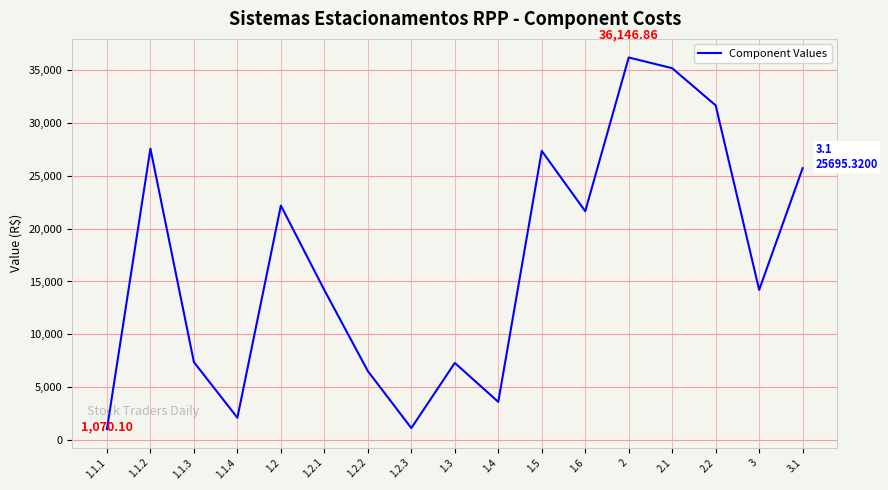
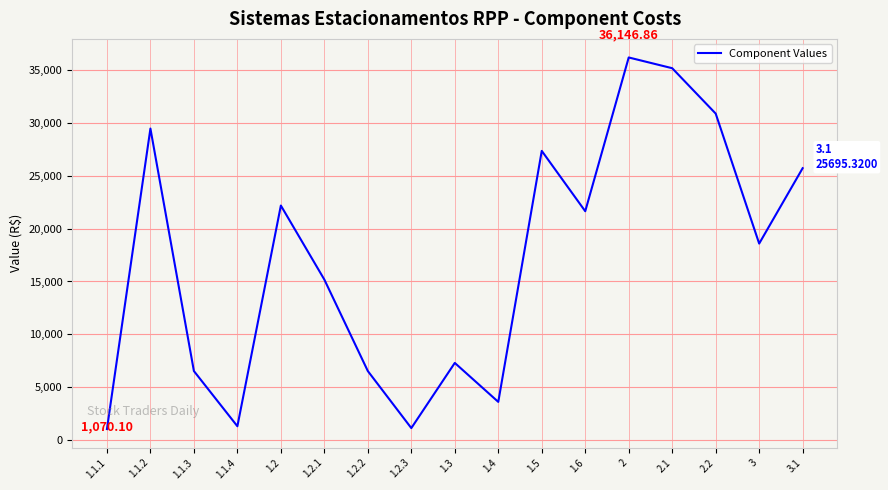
1.1.2: 27,500 -> 29,400
1.1.3: 7,400 -> 6,500
1.1.4: 2,100 -> 1,300
1.2.1: 14,200 -> 15,200
2.2: 31,600 -> 30,800
3: 14,200 -> 18,600
